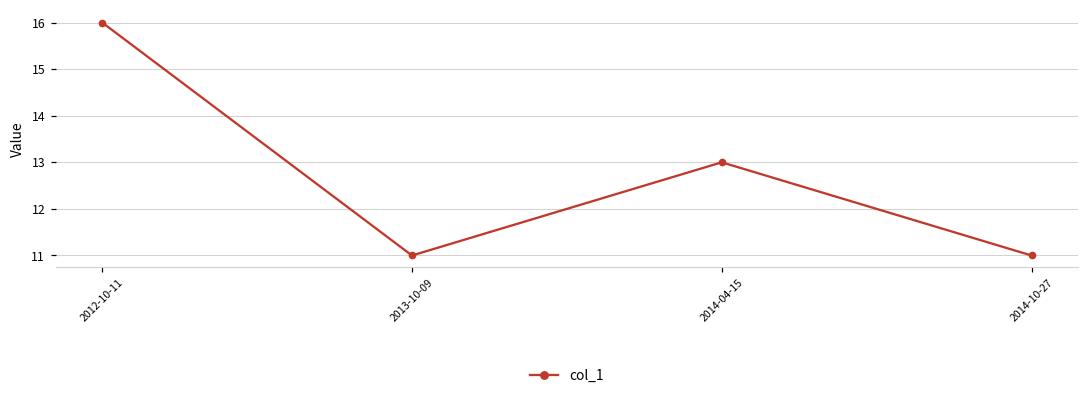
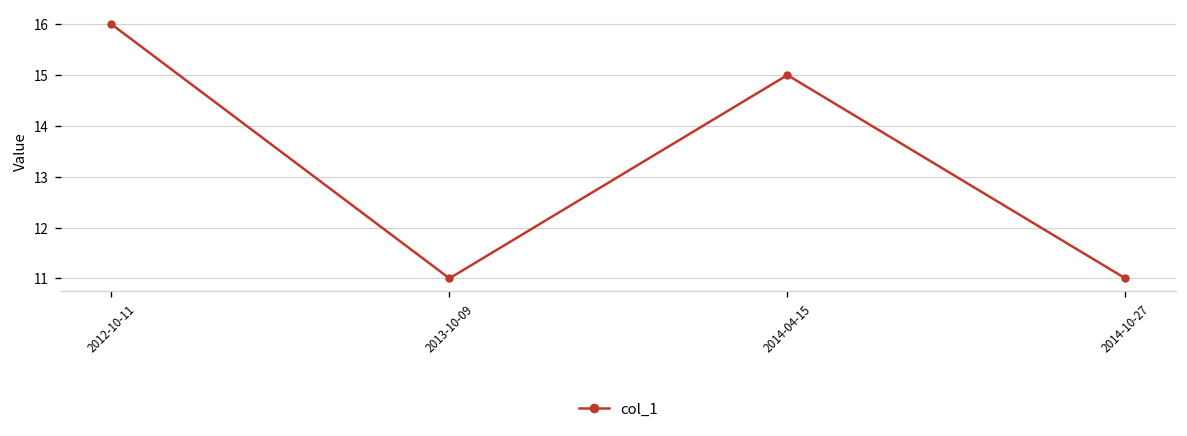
2014-04-15: 13 -> 15
